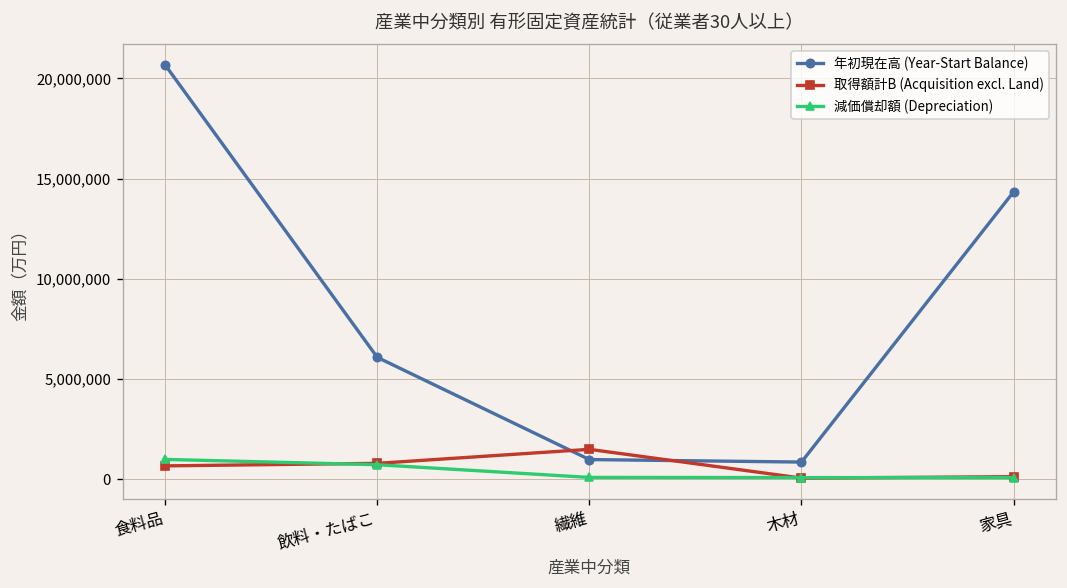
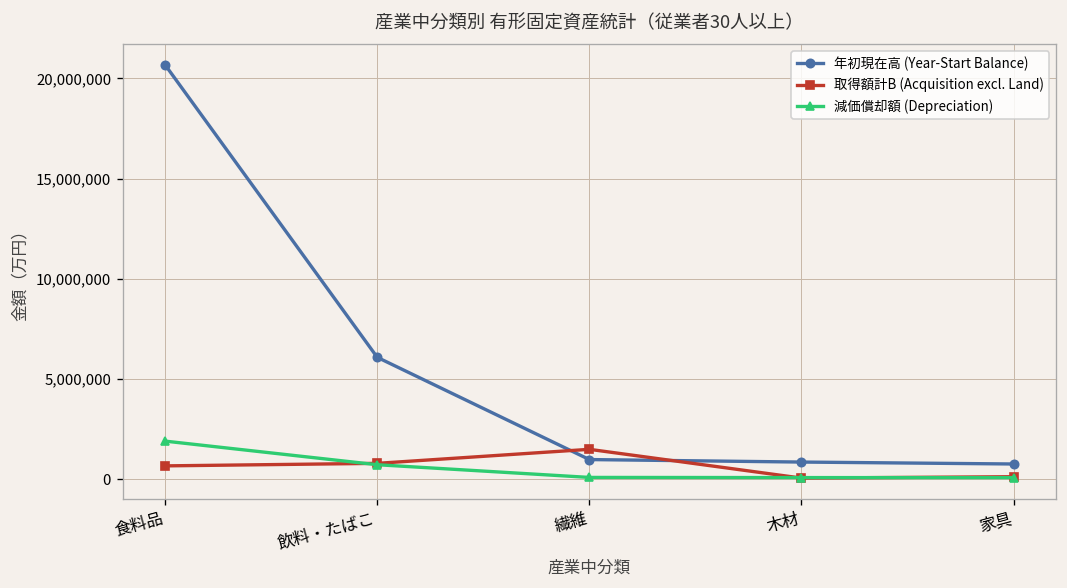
減価償却額 (Depreciation), 食料品: 1,000,000 -> 1,900,000
年初現在高 (Year-Start Balance), 家具: 14,300,000 -> 800,000
